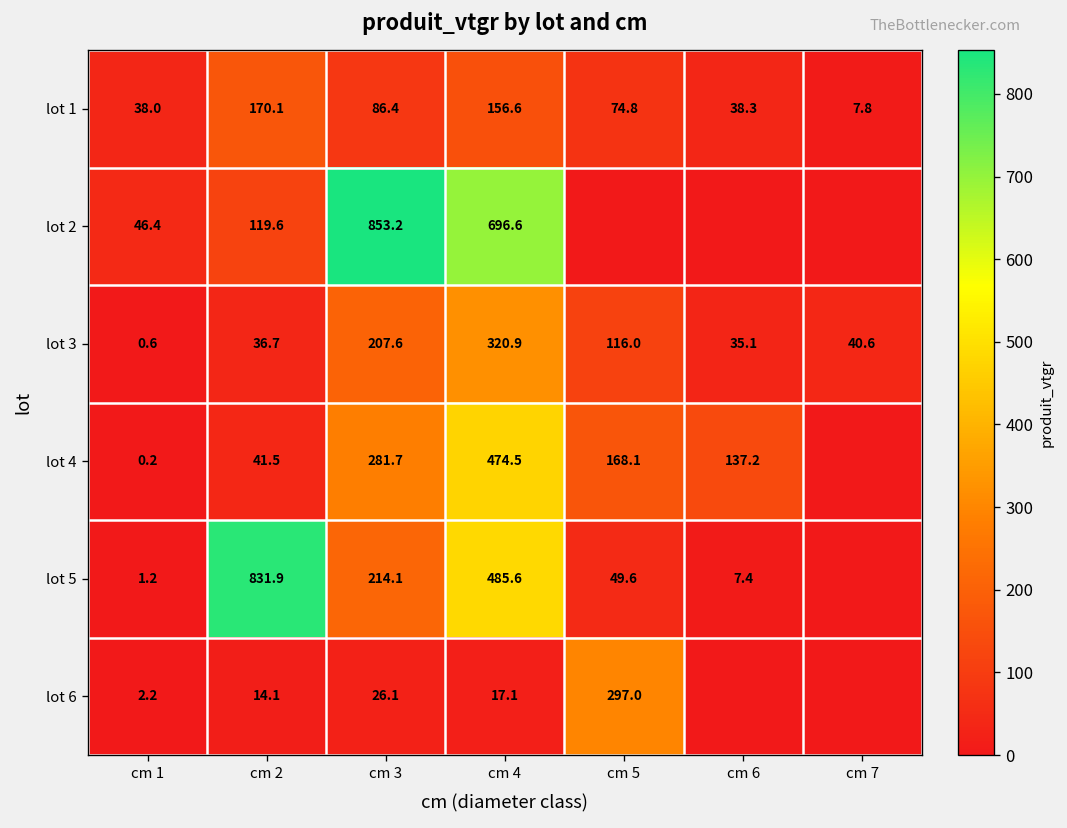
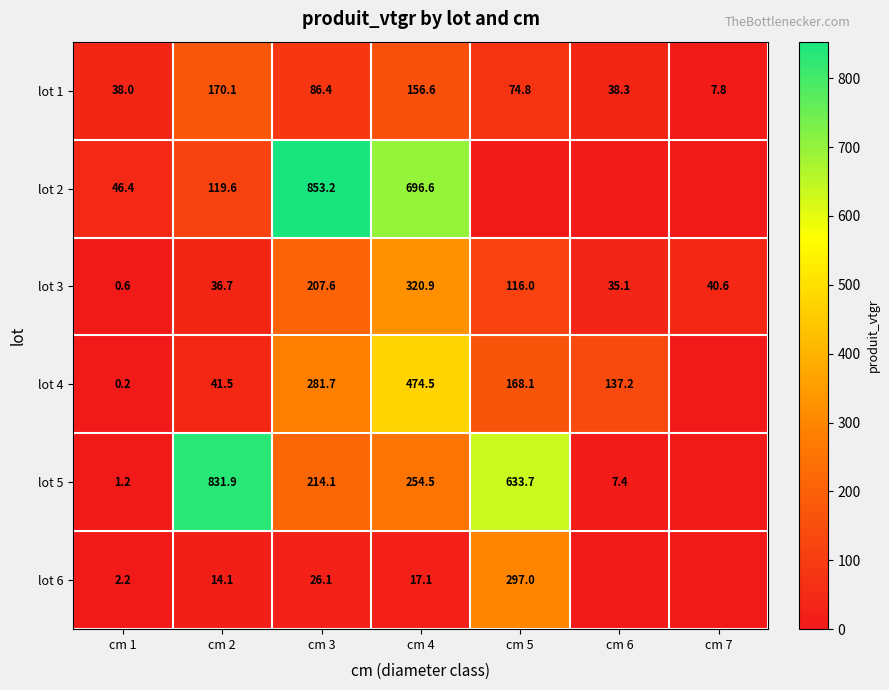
lot 5, cm 4: 485.6 -> 254.5
lot 5, cm 5: 49.6 -> 633.7
